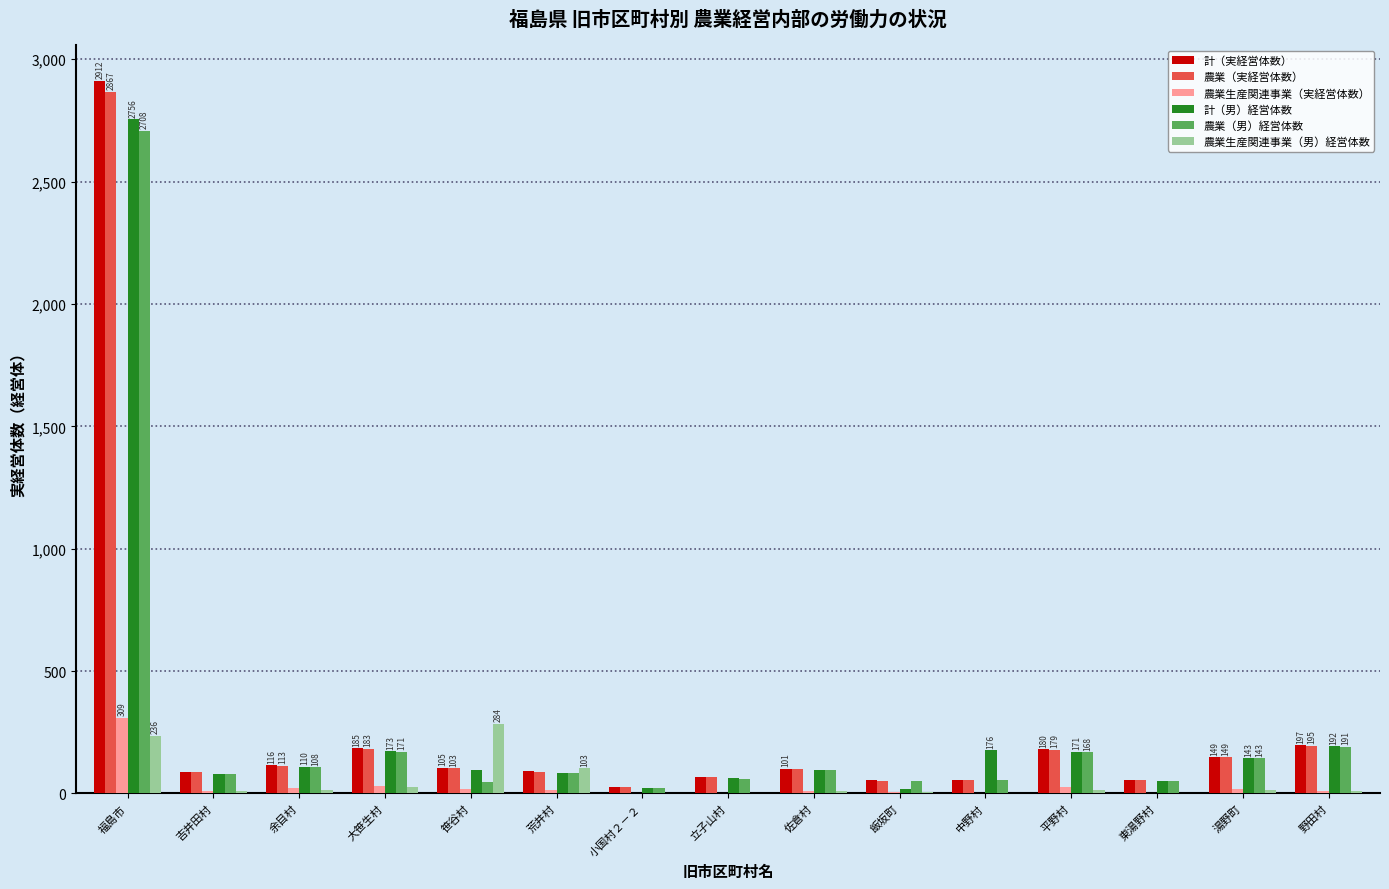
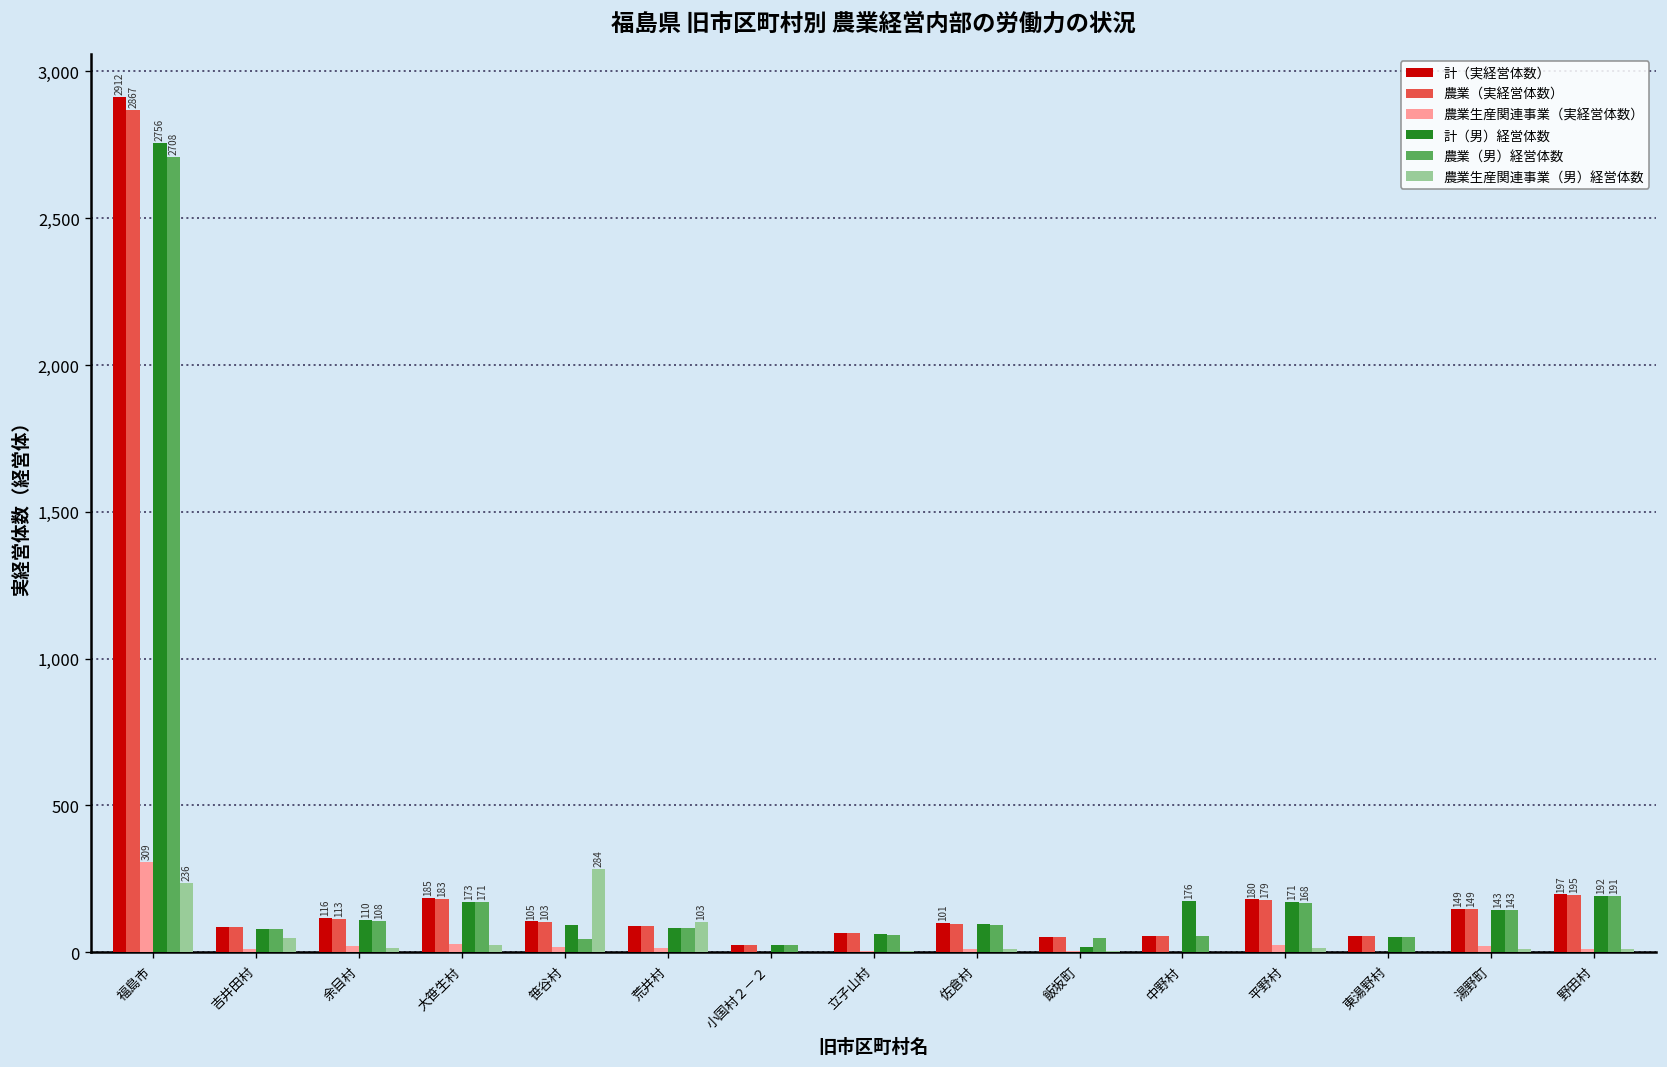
農業生産関連事業（男）経営体数, 吉井田村: 10 -> 50
